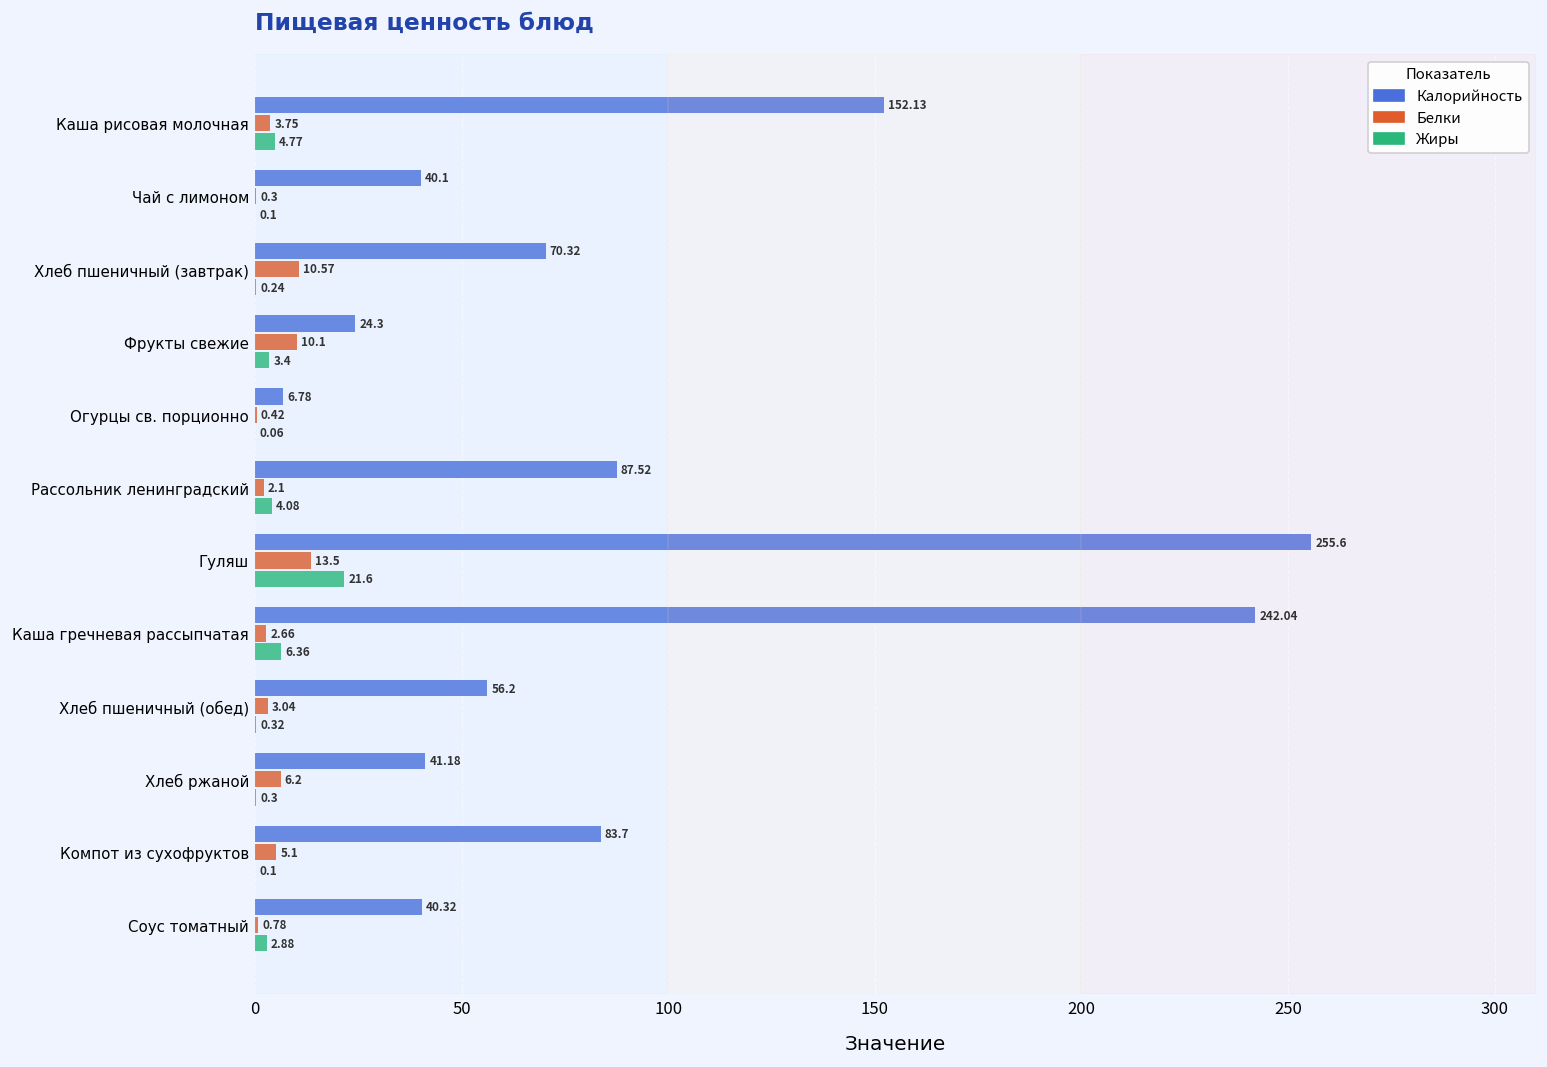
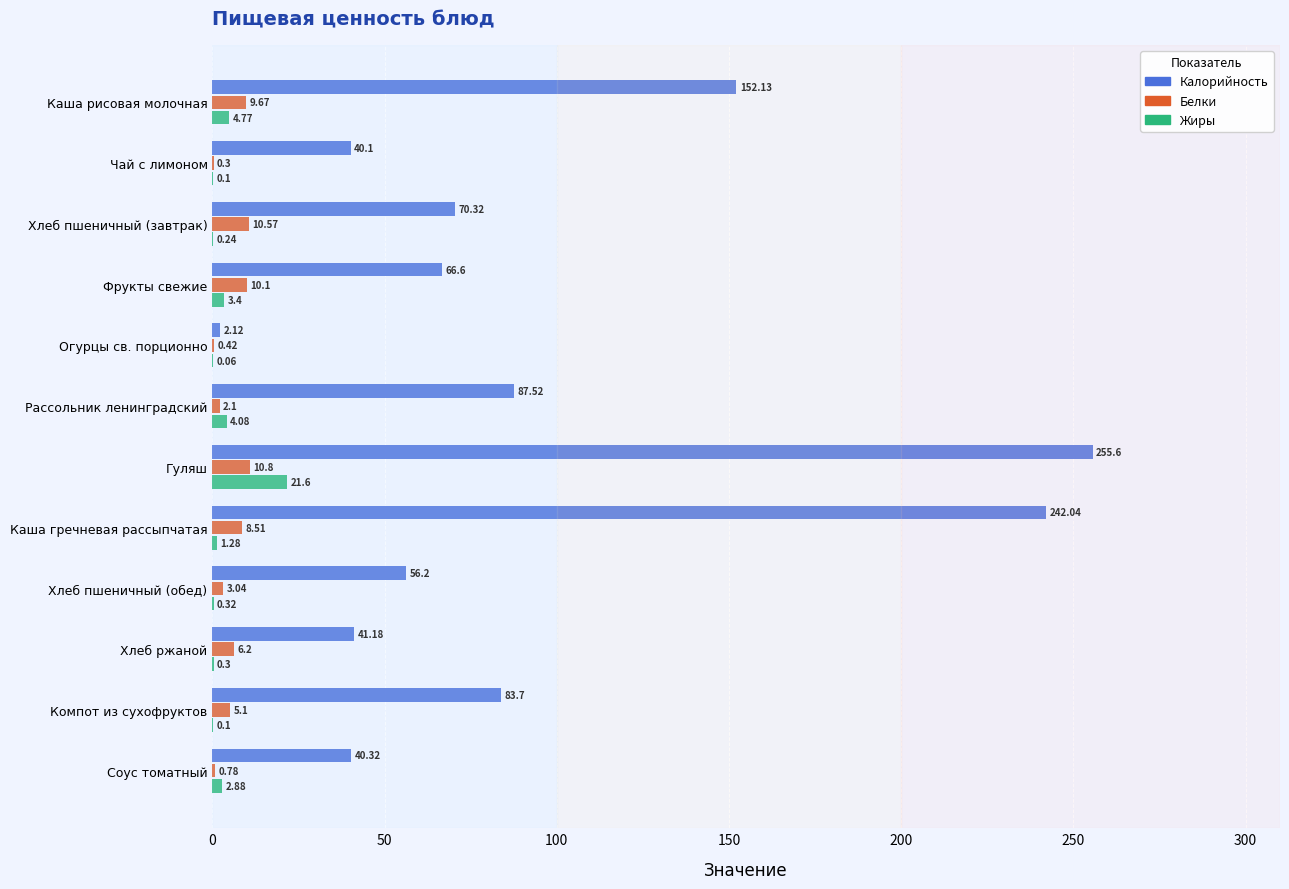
Белки, Каша рисовая молочная: 3.75 -> 9.67
Калорийность, Фрукты свежие: 24.3 -> 66.6
Калорийность, Огурцы св. порционно: 6.78 -> 2.12
Белки, Гуляш: 13.5 -> 10.8
Белки, Каша гречневая рассыпчатая: 2.66 -> 8.51
Жиры, Каша гречневая рассыпчатая: 6.36 -> 1.28
